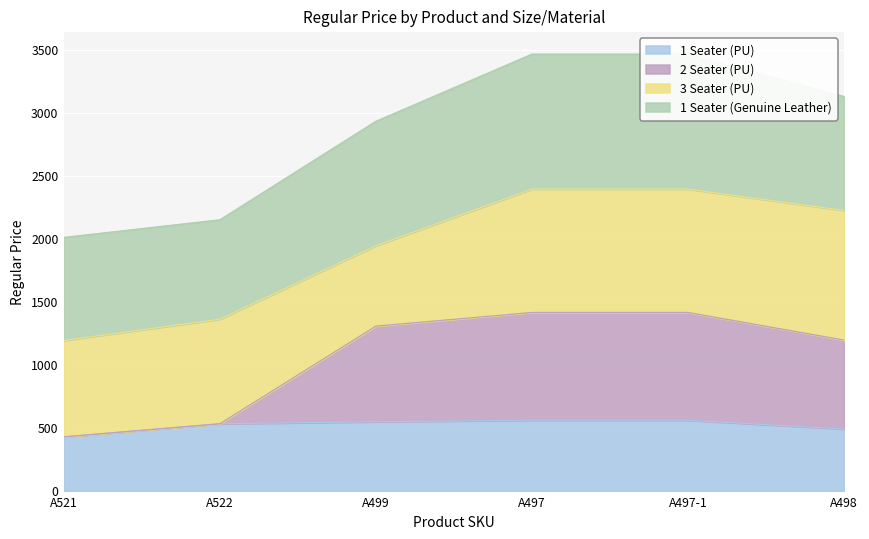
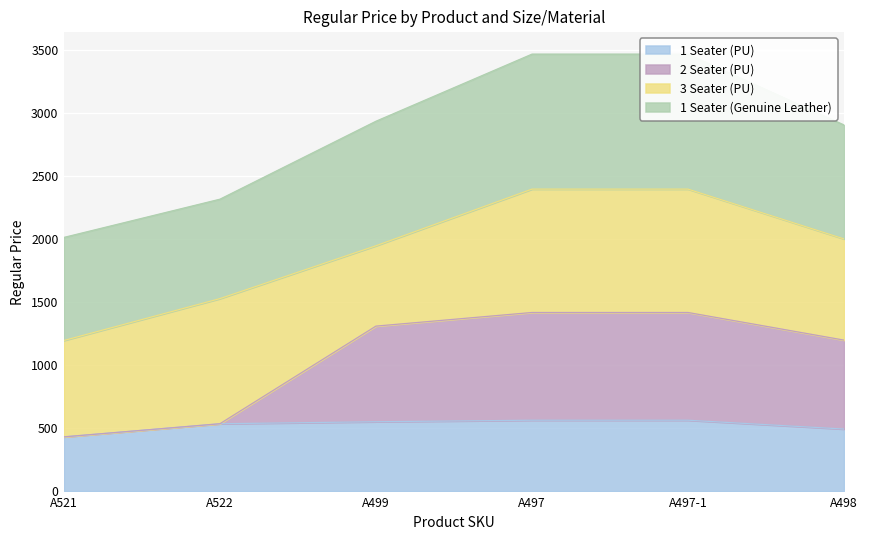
3 Seater (PU), A522: 830 -> 990
3 Seater (PU), A498: 1030 -> 800
